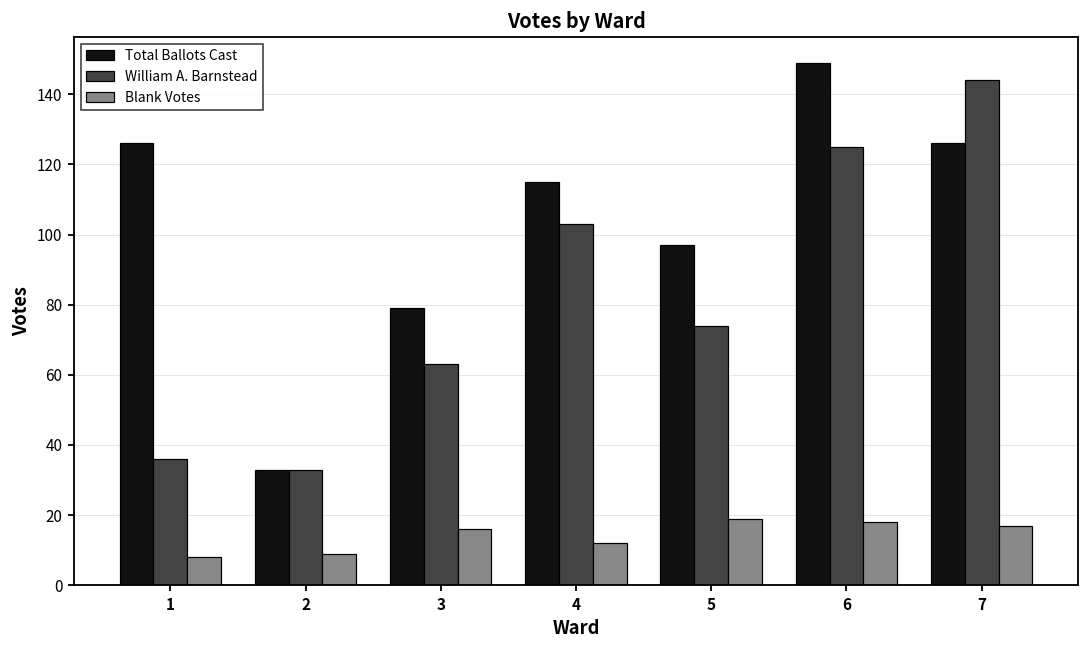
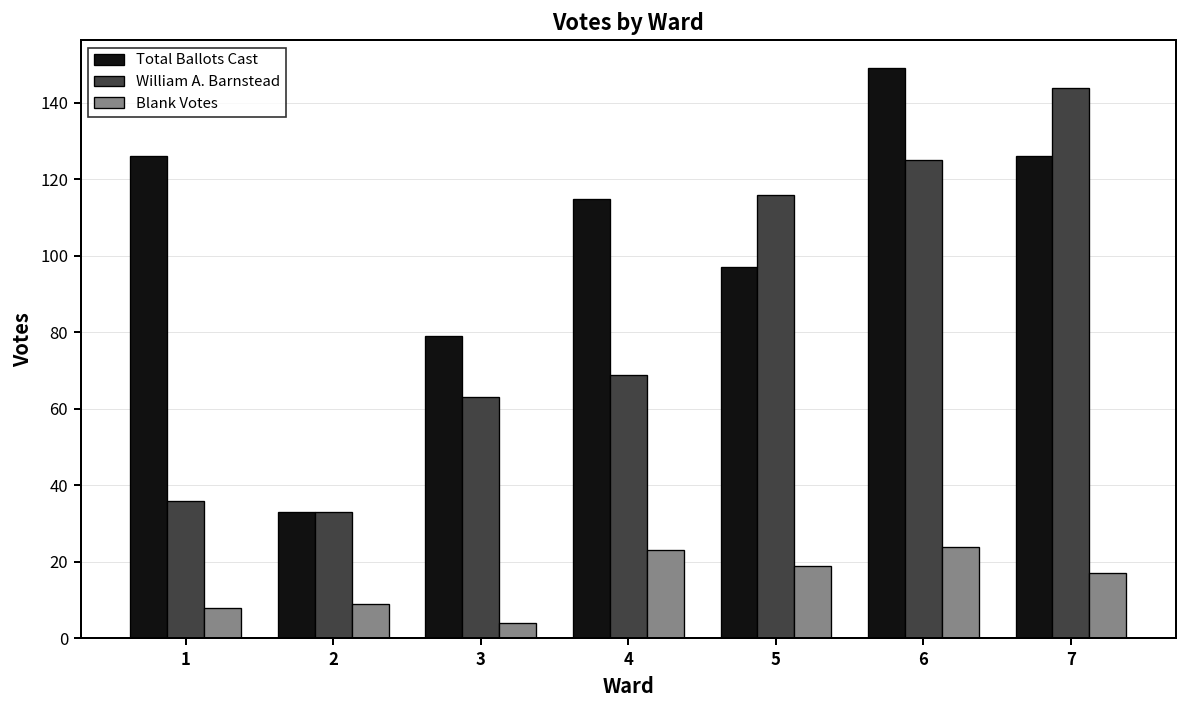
Blank Votes, 3: 16 -> 4
William A. Barnstead, 4: 103 -> 69
Blank Votes, 4: 12 -> 23
William A. Barnstead, 5: 74 -> 116
Blank Votes, 6: 18 -> 24
